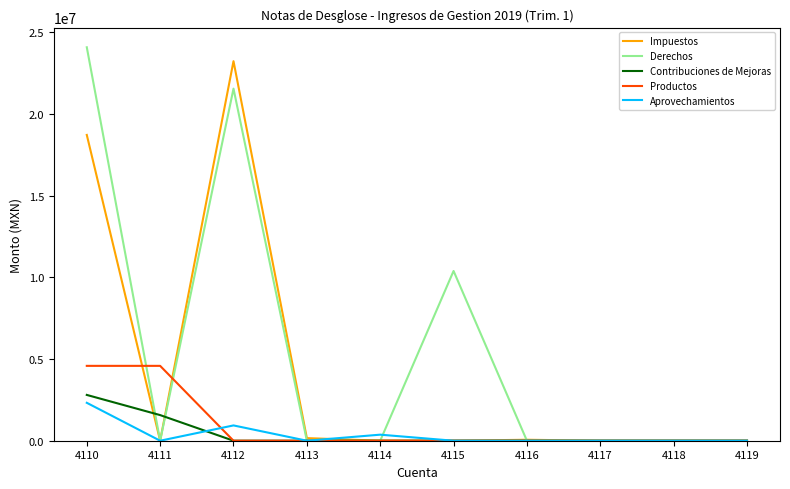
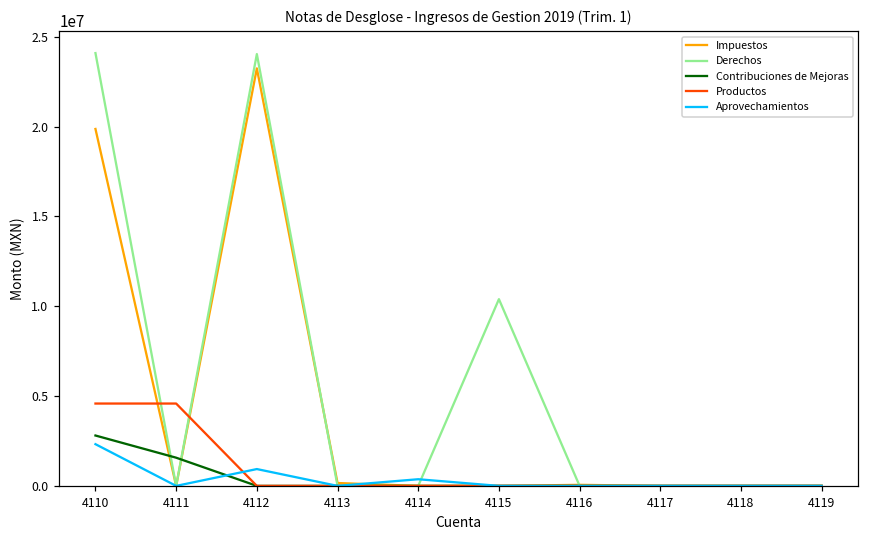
Impuestos, 4110: 18700000 -> 19900000
Derechos, 4112: 21600000 -> 24000000
